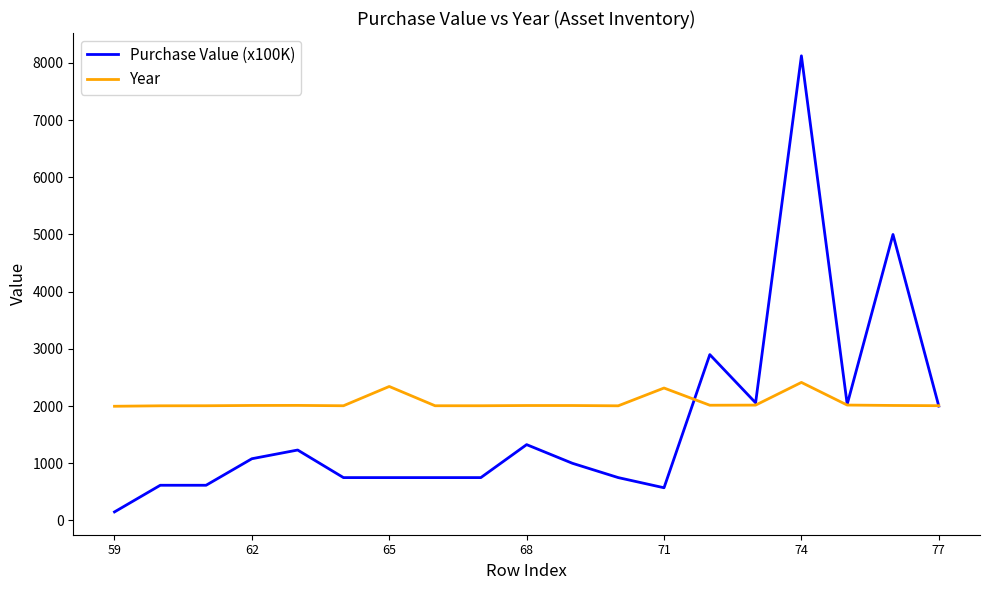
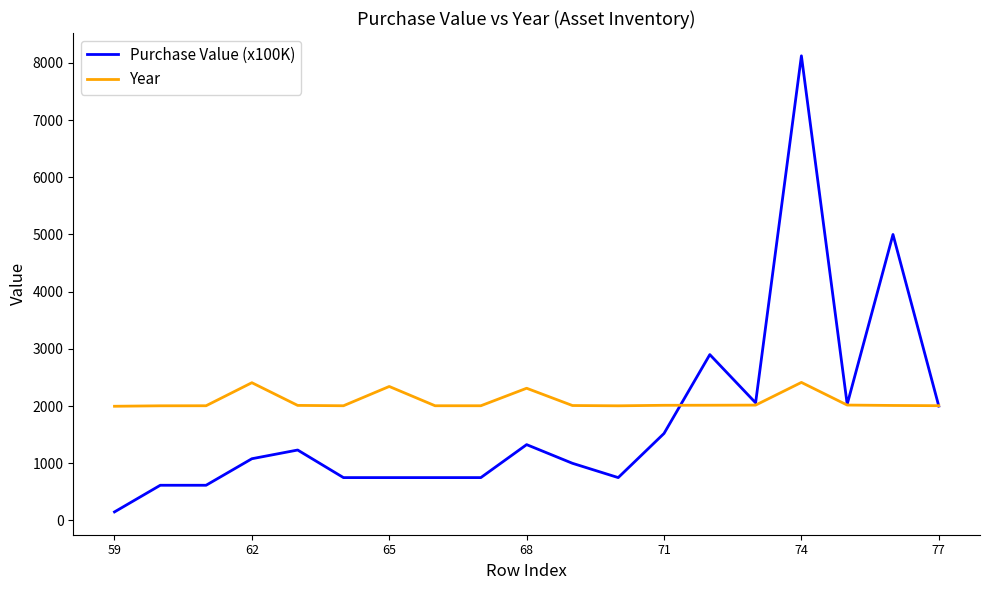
Year, 62: 2000 -> 2400
Year, 68: 2000 -> 2300
Purchase Value (x100K), 71: 600 -> 1500
Year, 71: 2300 -> 2000
